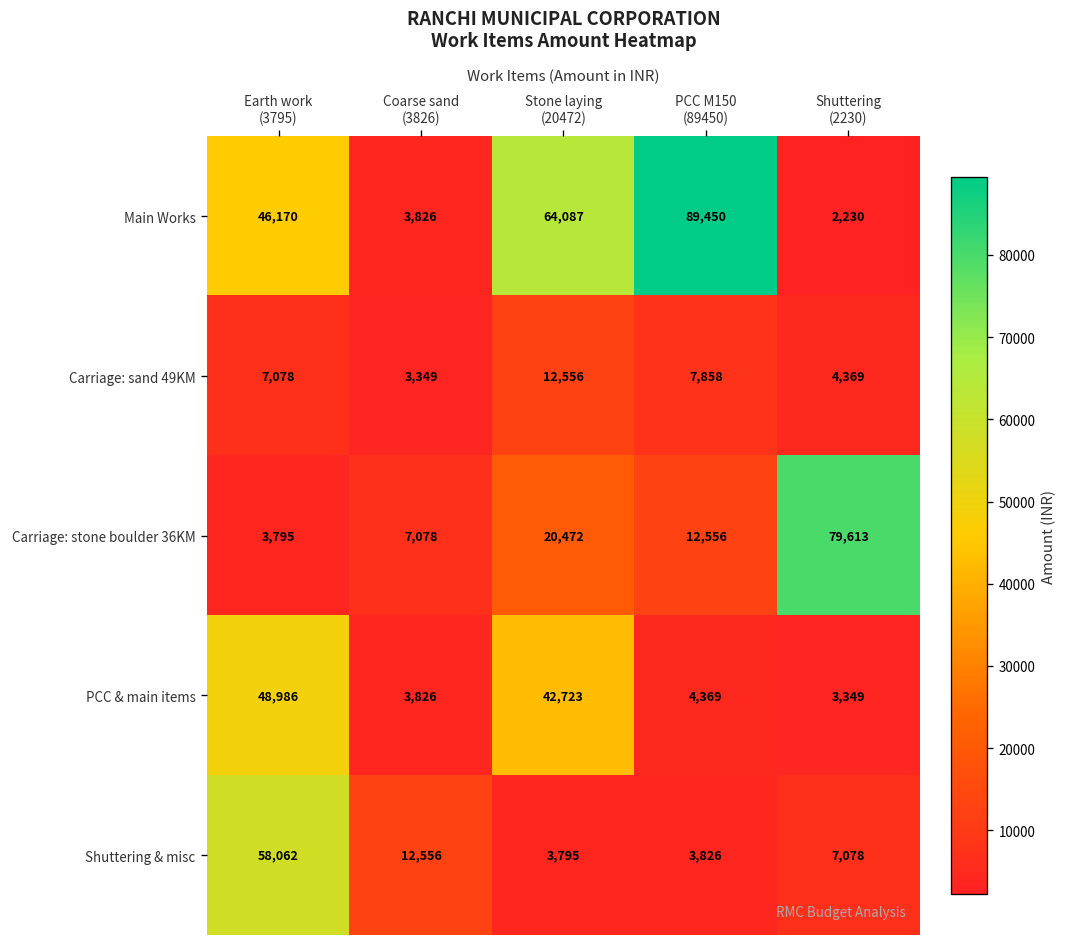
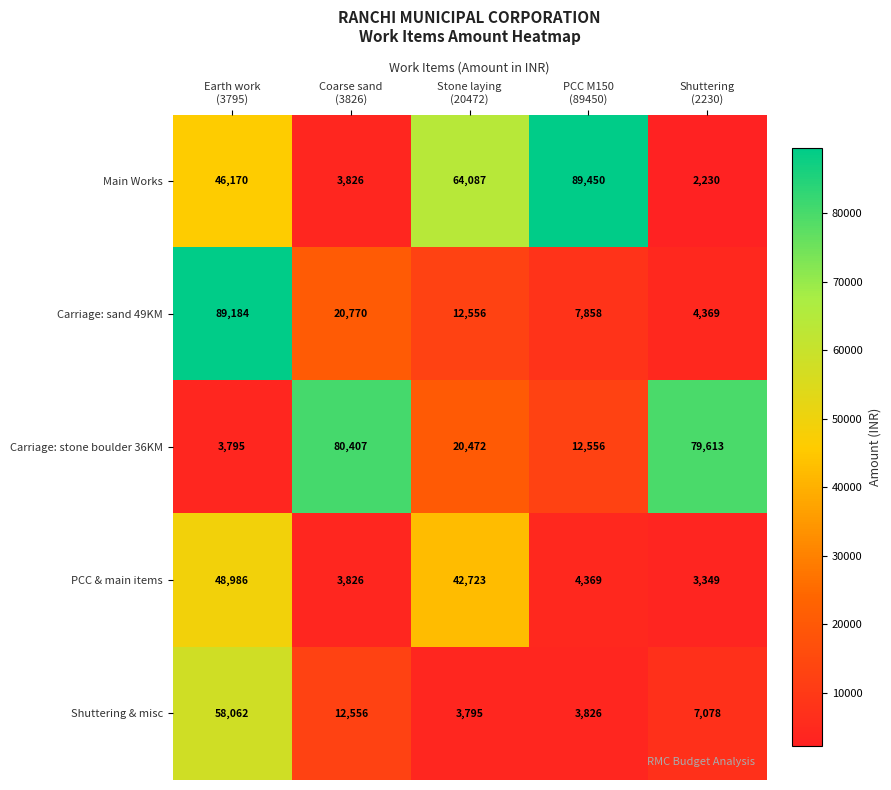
Carriage: sand 49KM, Earth work (3795): 7,078 -> 89,184
Carriage: sand 49KM, Coarse sand (3826): 3,349 -> 20,770
Carriage: stone boulder 36KM, Coarse sand (3826): 7,078 -> 80,407
